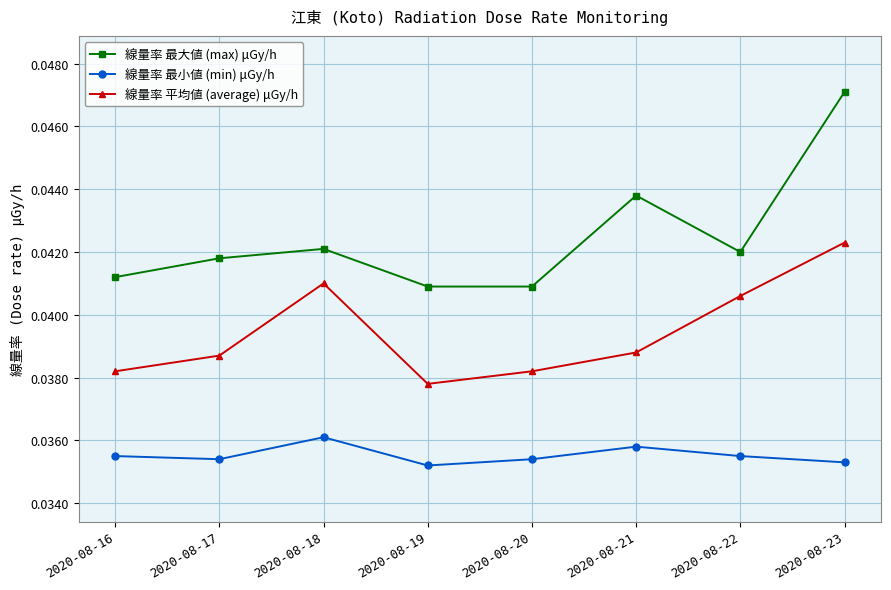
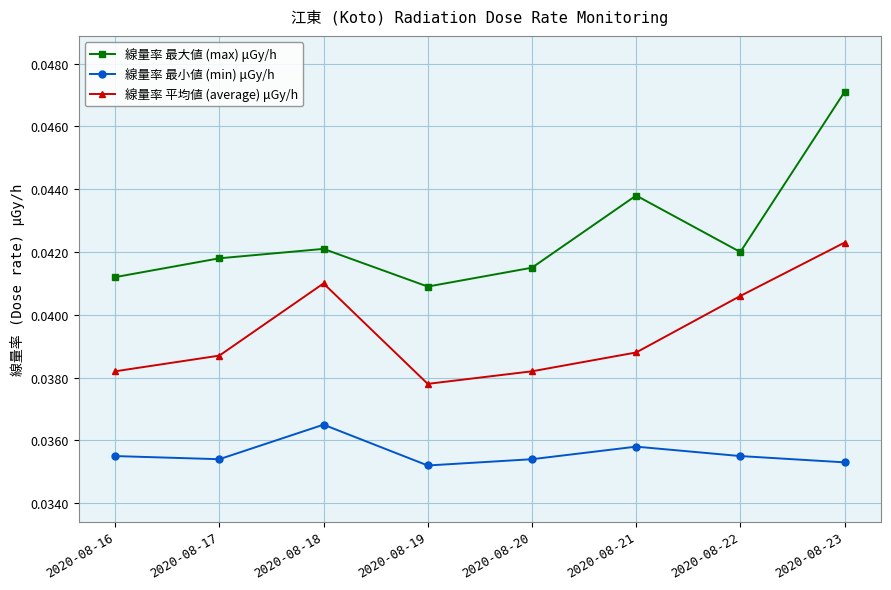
線量率 最小値 (min) μGy/h, 2020-08-18: 0.0361 -> 0.0365
線量率 最大値 (max) μGy/h, 2020-08-20: 0.0409 -> 0.0415
